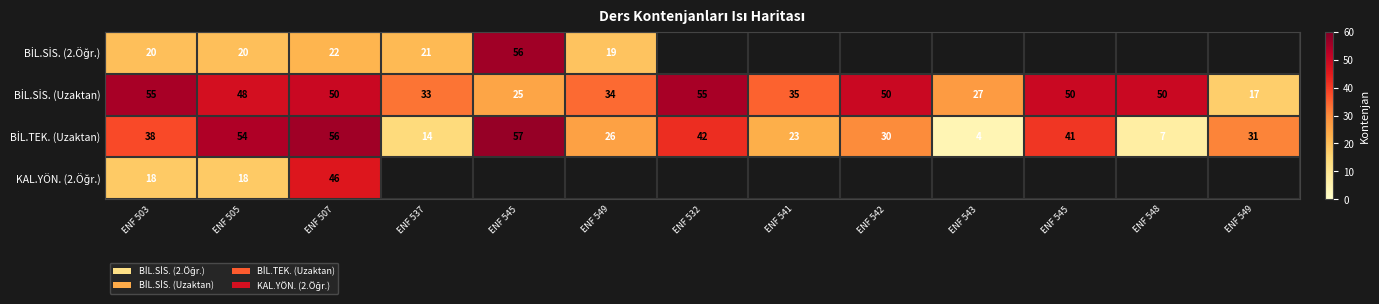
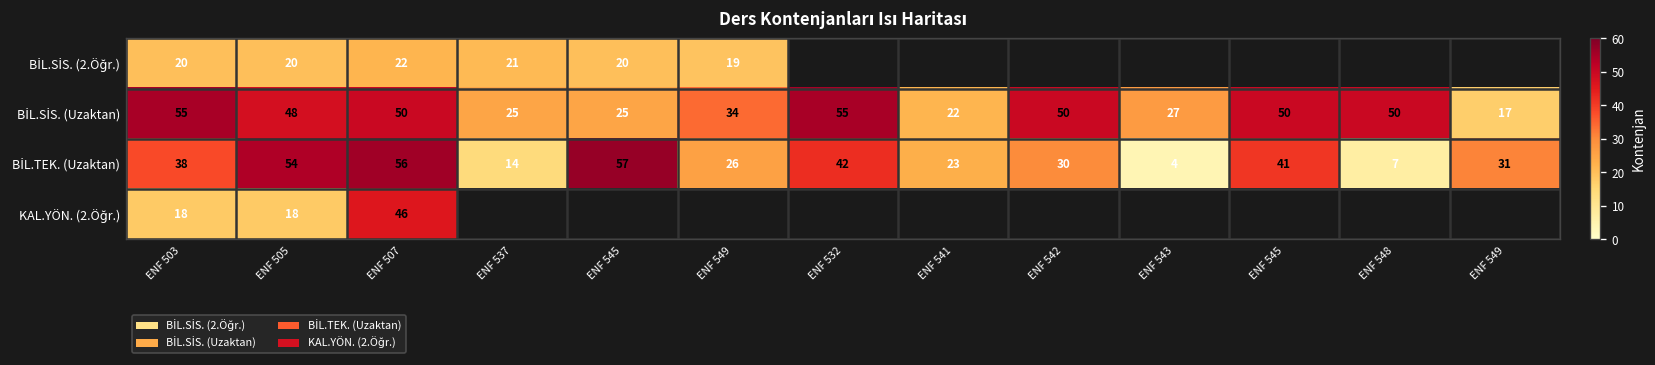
BİL.SİS. (2.Öğr.), ENF 545: 56 -> 20
BİL.SİS. (Uzaktan), ENF 537: 33 -> 25
BİL.SİS. (Uzaktan), ENF 541: 35 -> 22
